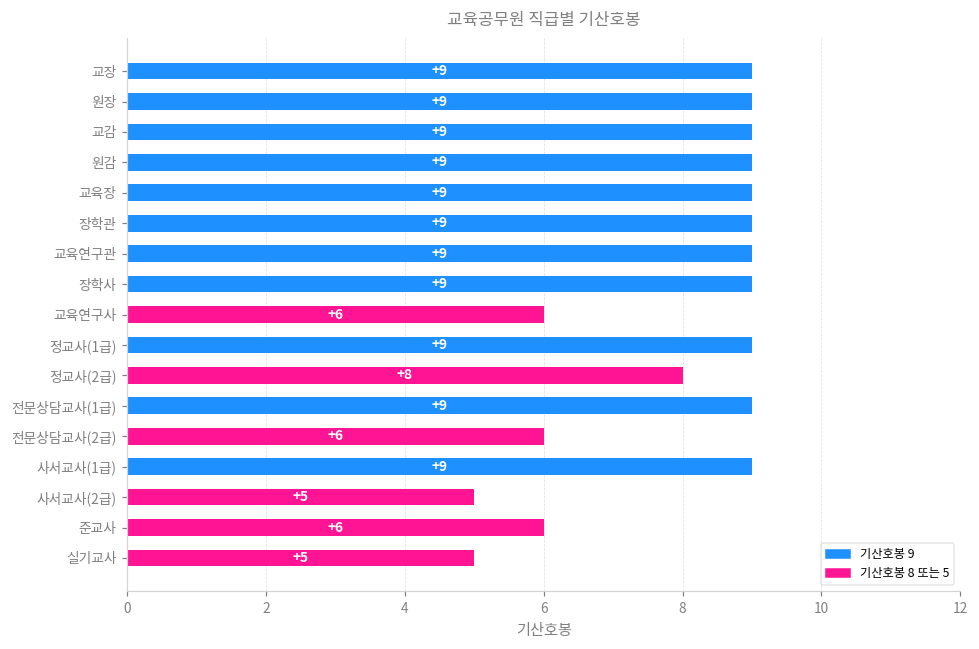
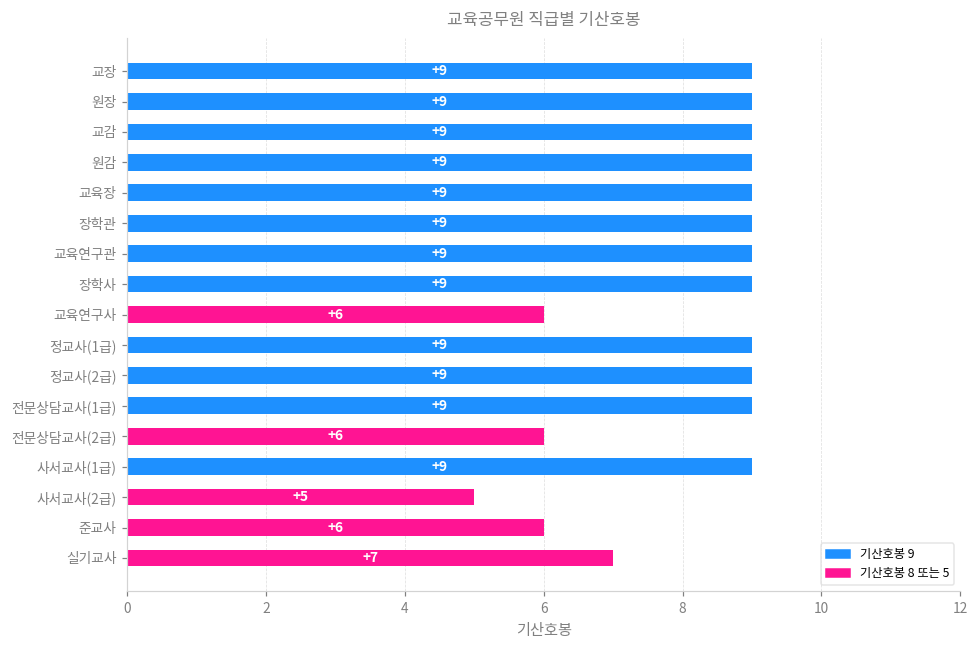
정교사(2급): +8 -> +9
실기교사: +5 -> +7
